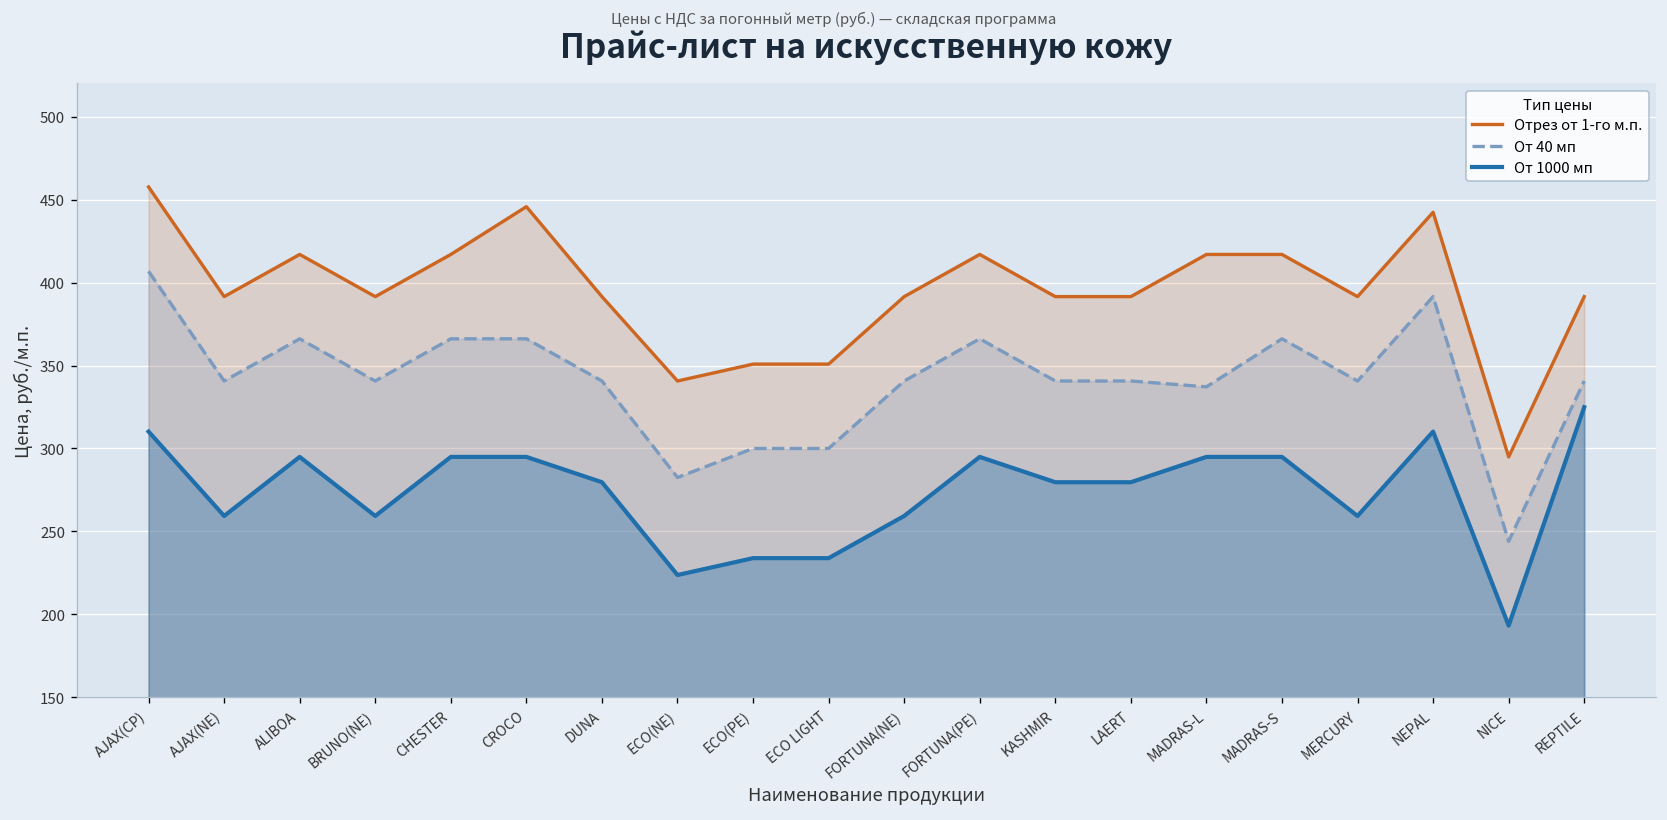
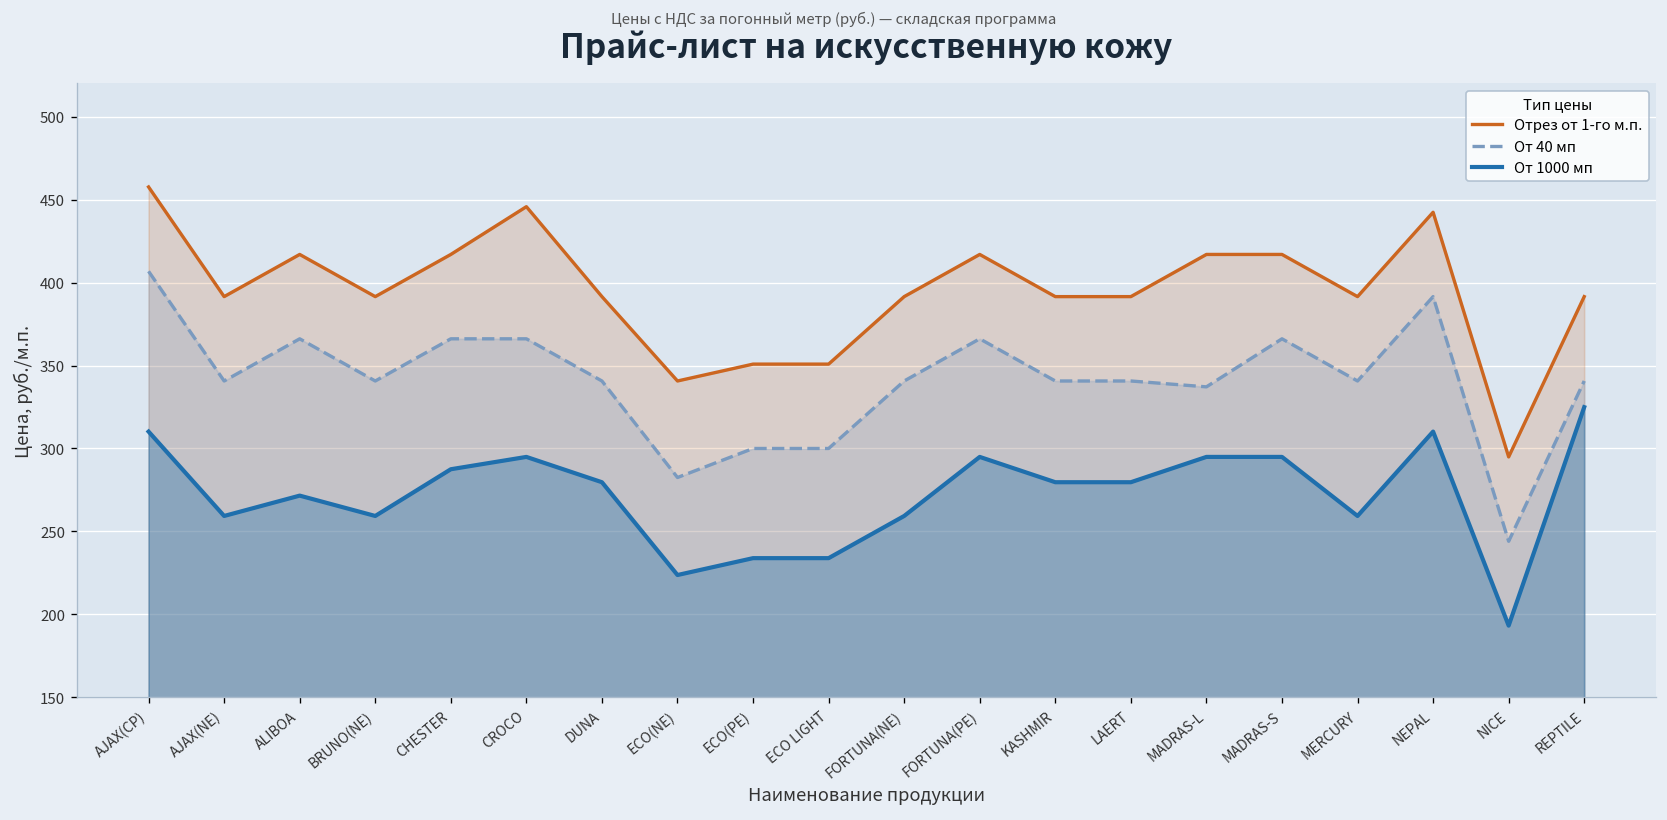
От 1000 мп, ALIBOA: 295 -> 272
От 1000 мп, CHESTER: 295 -> 287
